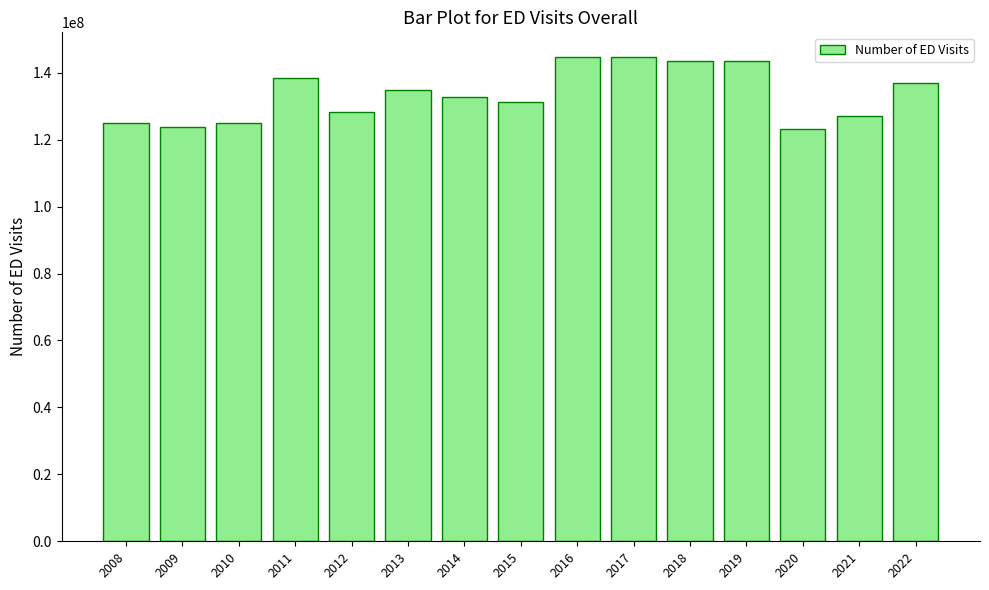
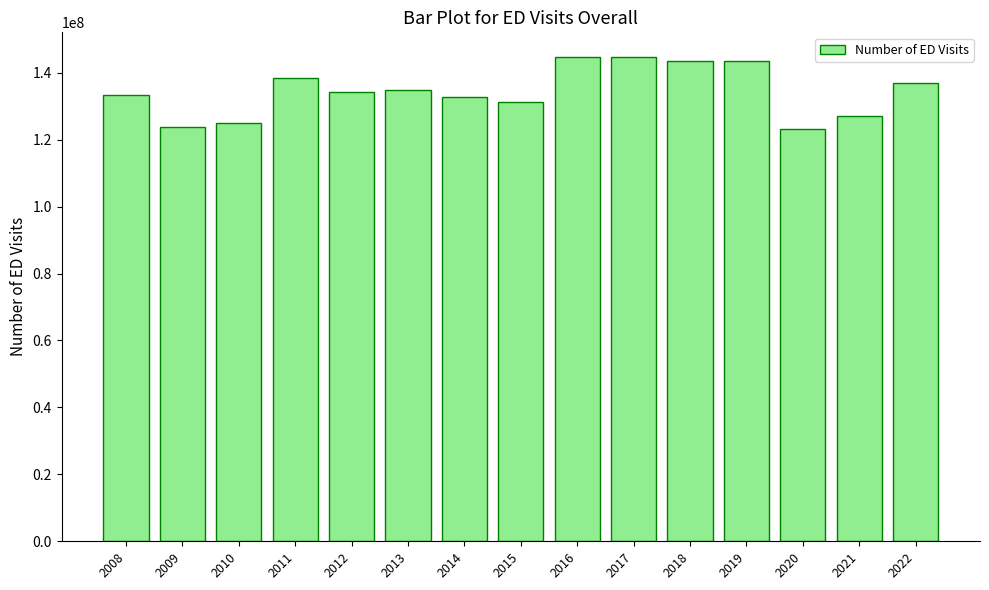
2008: 125000000 -> 133000000
2012: 128000000 -> 134000000
